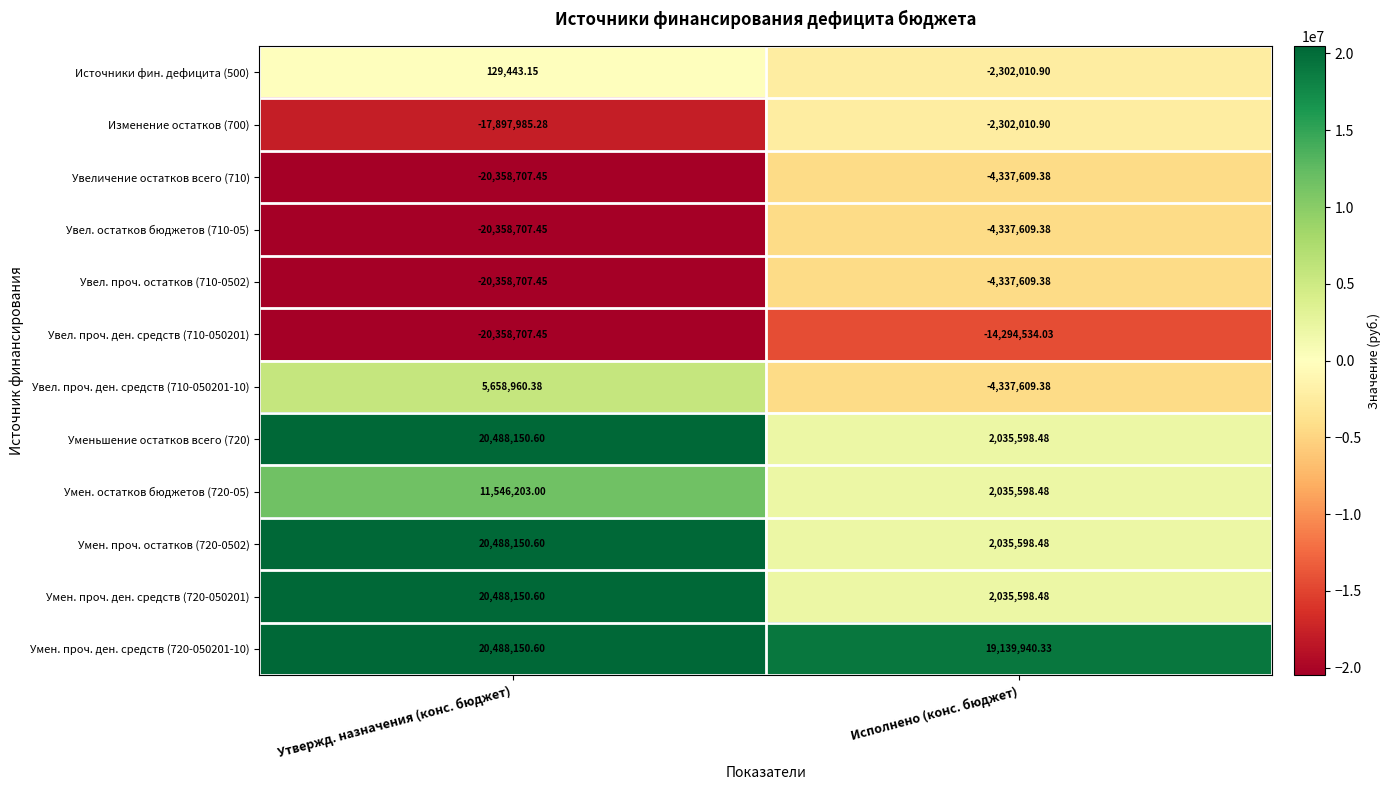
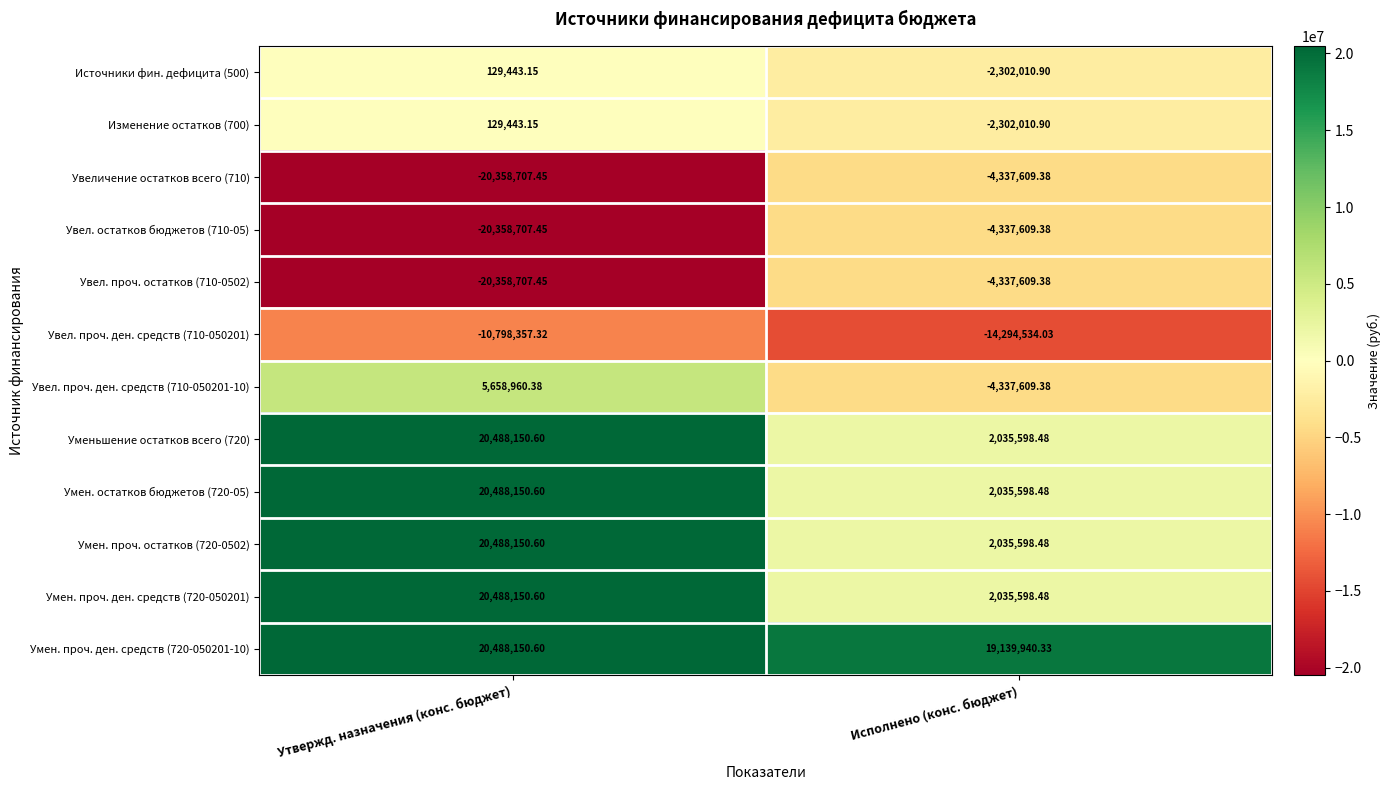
Изменение остатков (700), Утвержд. назначения (конс. бюджет): -17,897,985.28 -> 129,443.15
Увел. проч. ден. средств (710-050201), Утвержд. назначения (конс. бюджет): -20,358,707.45 -> -10,798,357.32
Умен. остатков бюджетов (720-05), Утвержд. назначения (конс. бюджет): 11,546,203.00 -> 20,488,150.60
